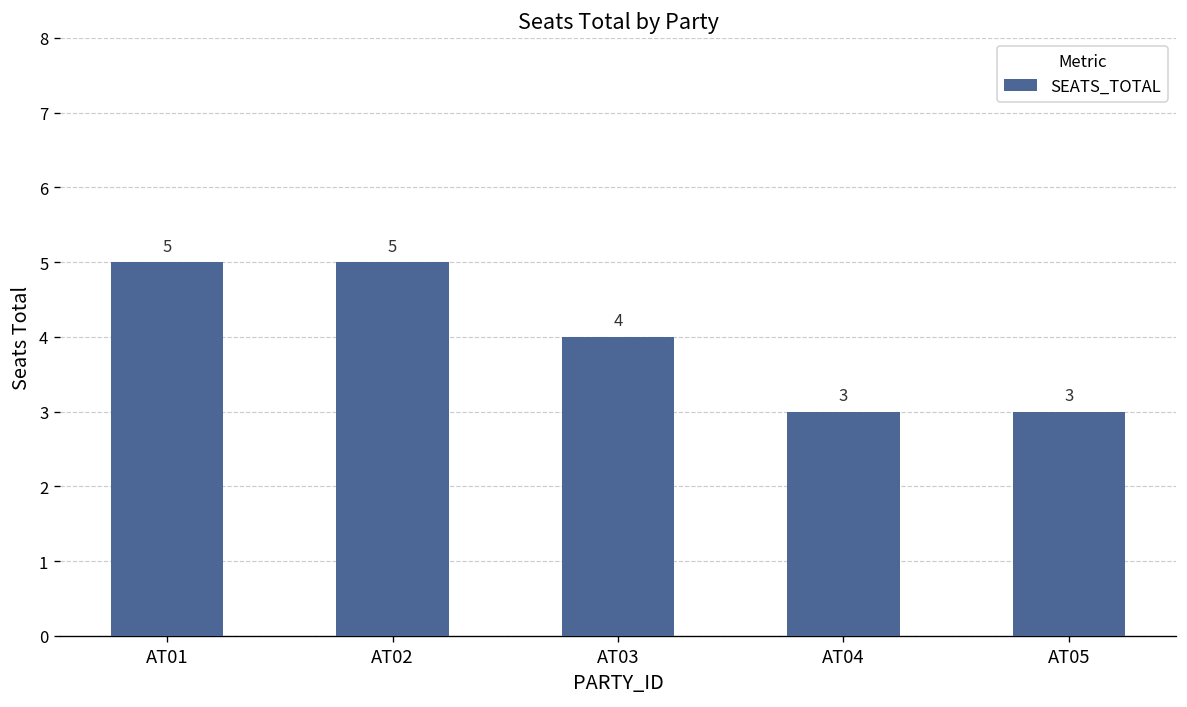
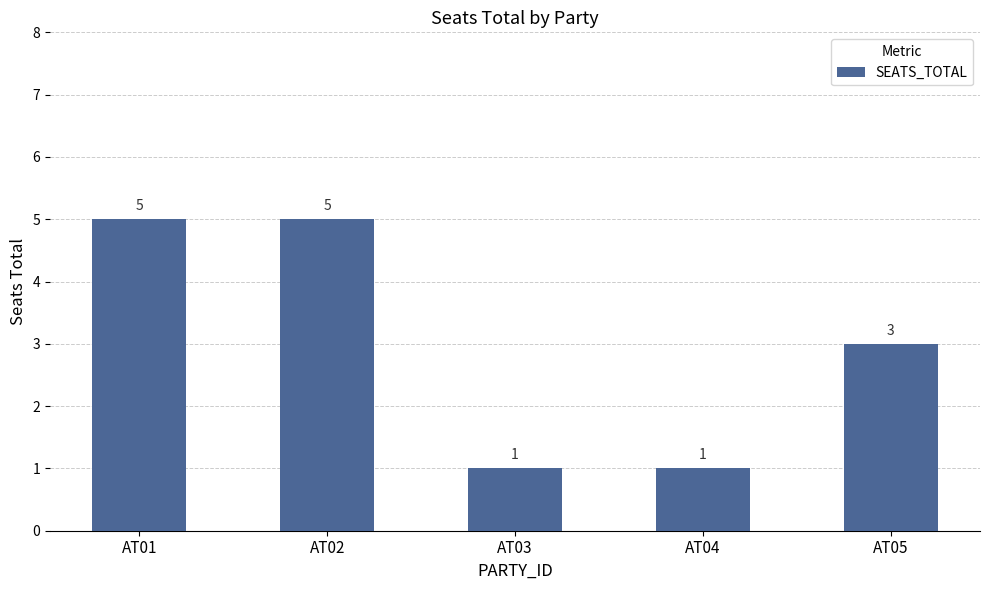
AT03: 4 -> 1
AT04: 3 -> 1
